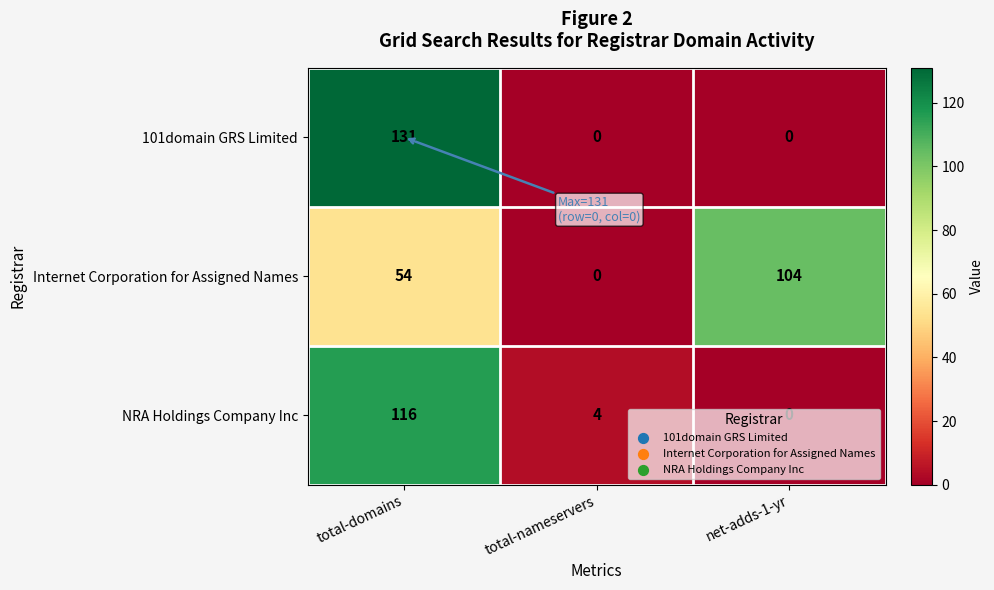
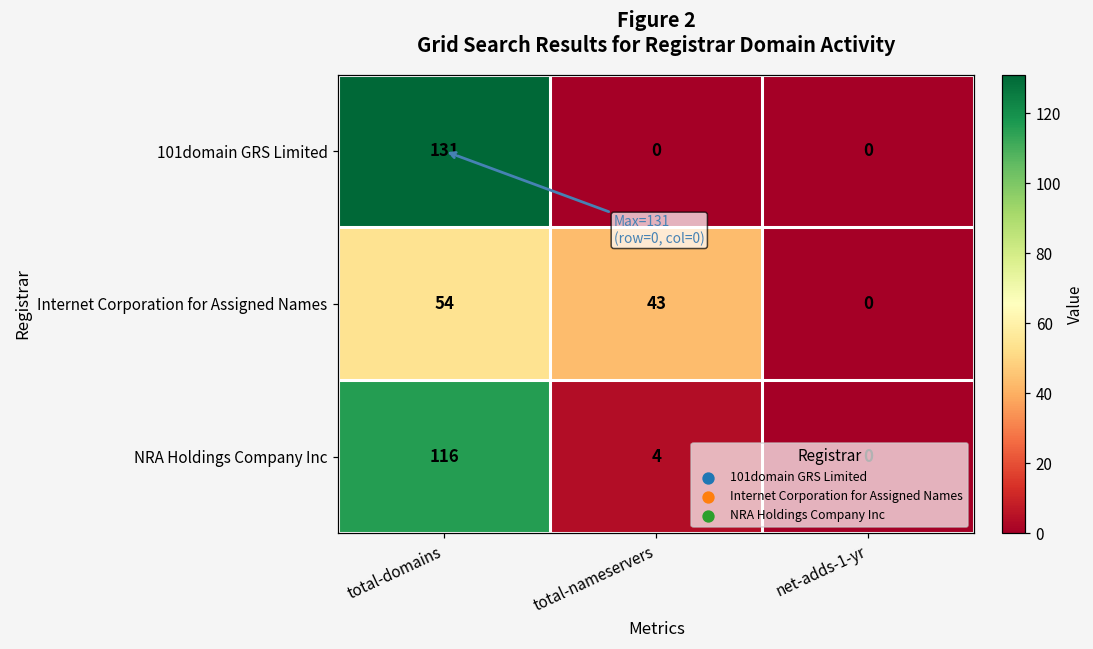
Internet Corporation for Assigned Names, total-nameservers: 0 -> 43
Internet Corporation for Assigned Names, net-adds-1-yr: 104 -> 0
